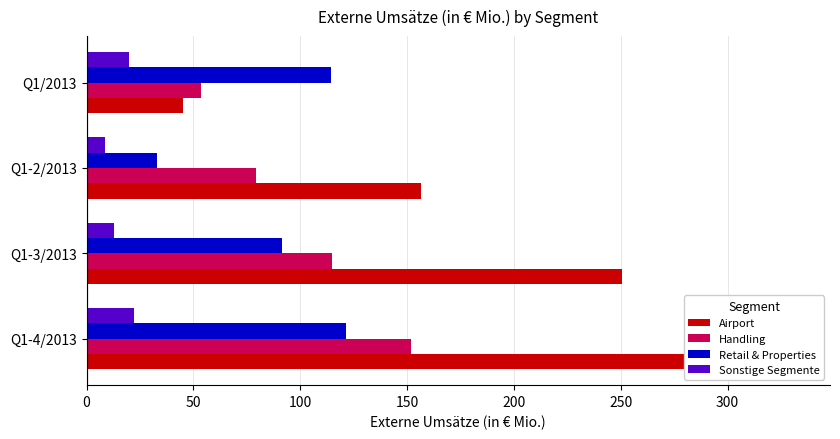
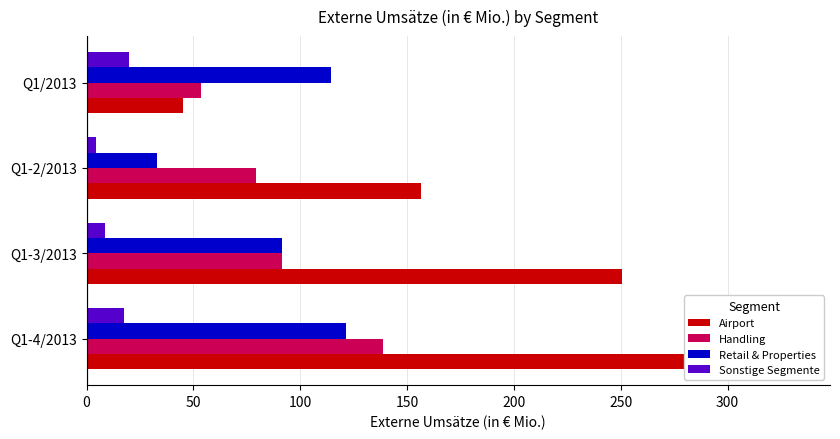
Sonstige Segmente, Q1-2/2013: 9 -> 4
Sonstige Segmente, Q1-3/2013: 13 -> 9
Handling, Q1-3/2013: 115 -> 92
Sonstige Segmente, Q1-4/2013: 22 -> 18
Handling, Q1-4/2013: 152 -> 139
